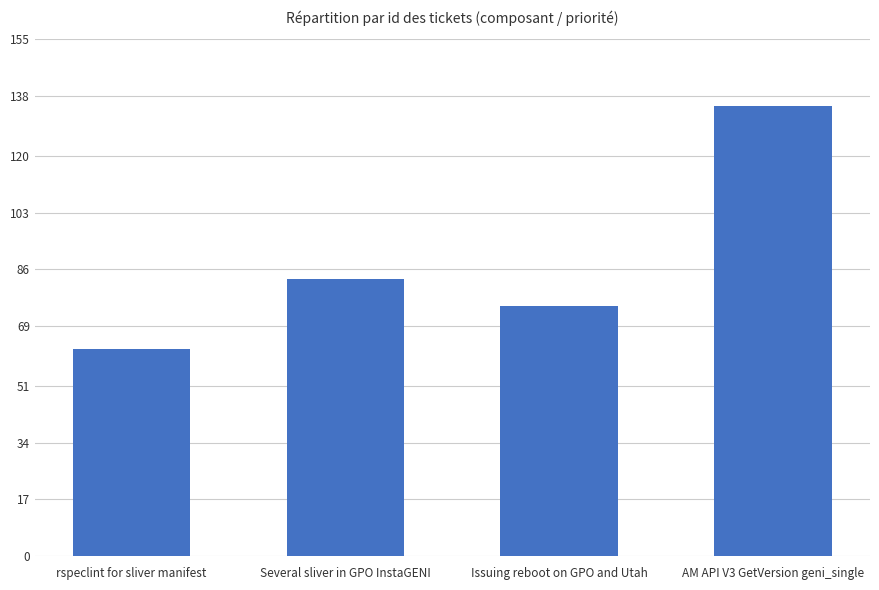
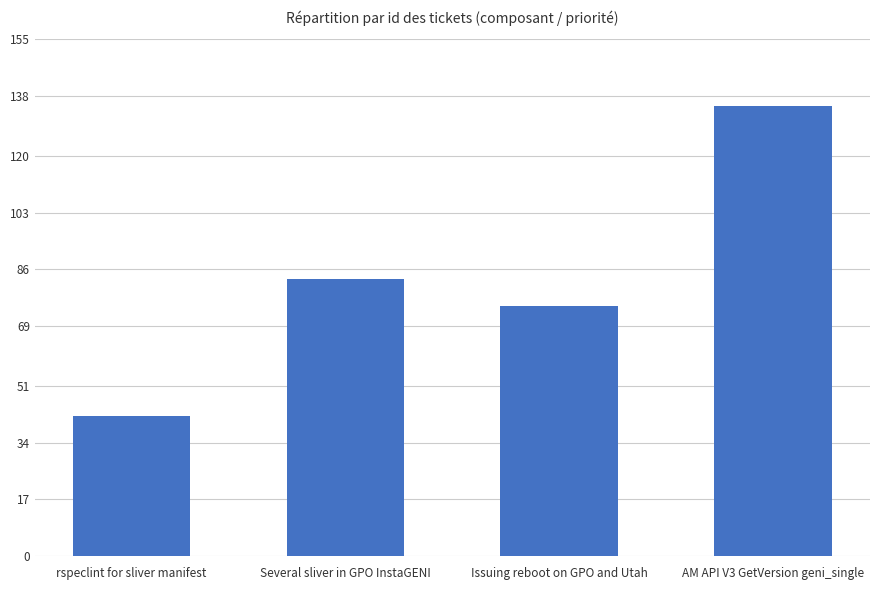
rspeclint for sliver manifest: 62 -> 42
